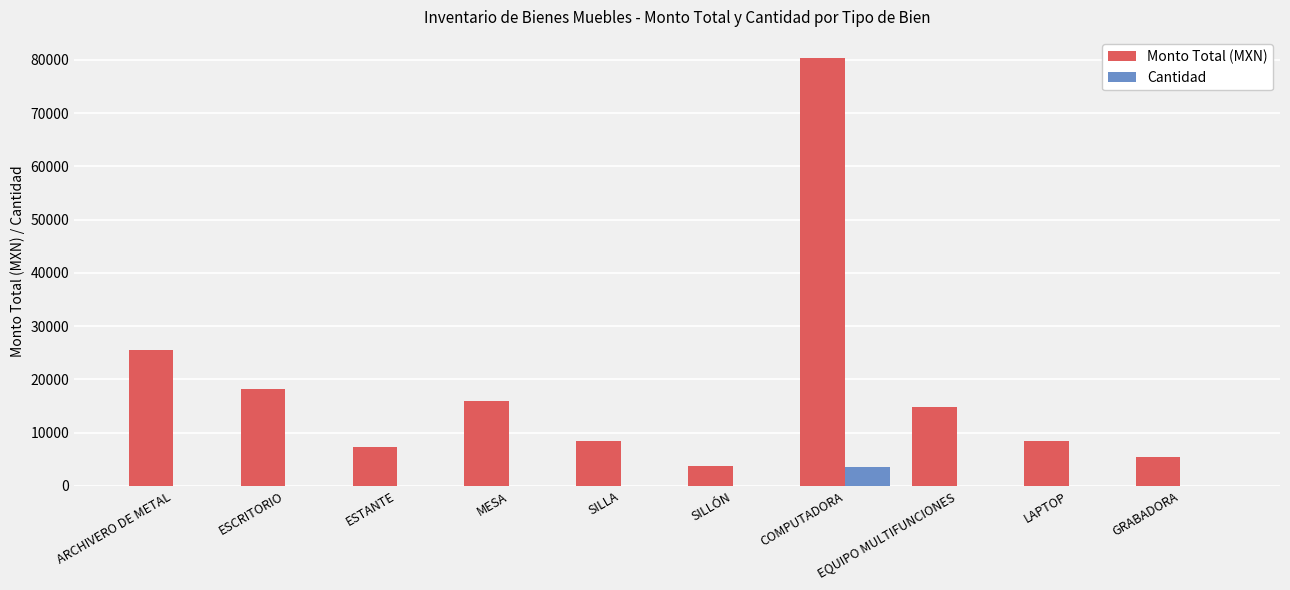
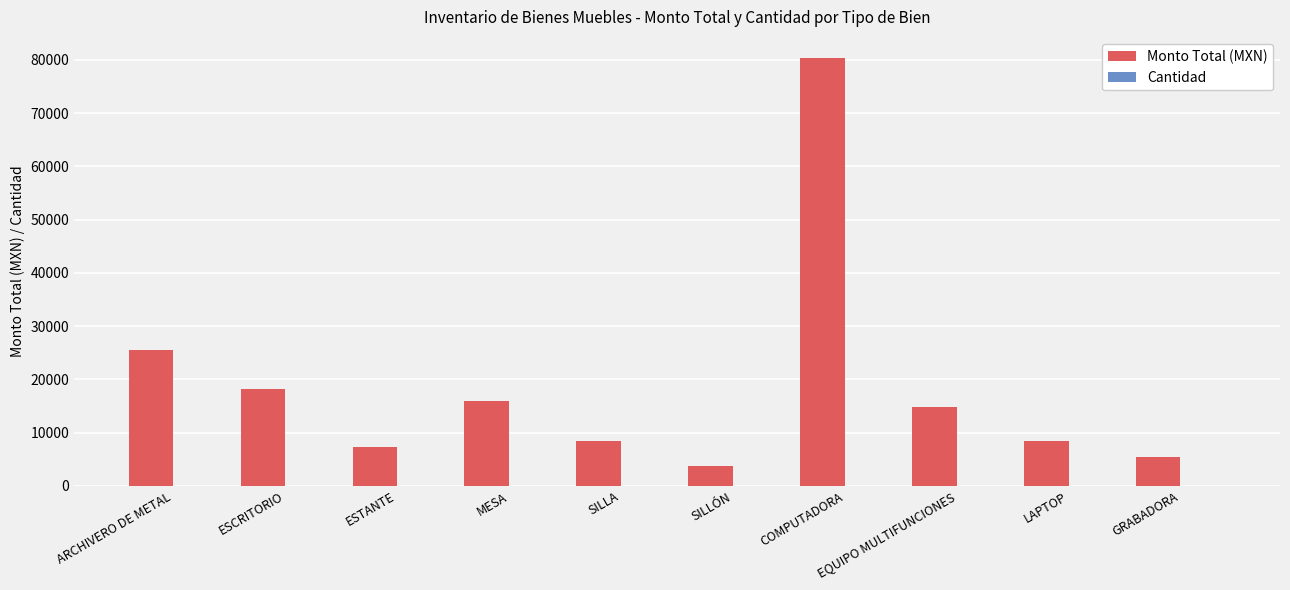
Cantidad, COMPUTADORA: 3000 -> 0
